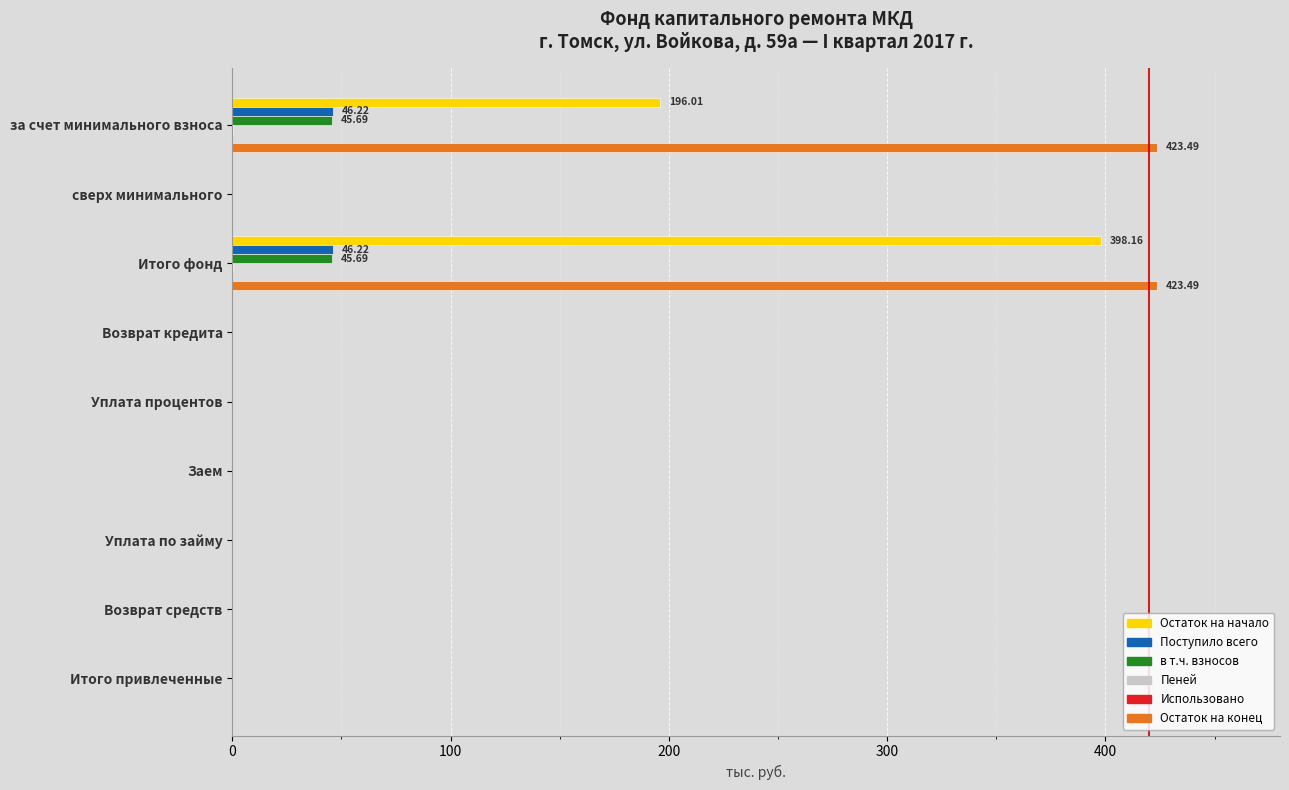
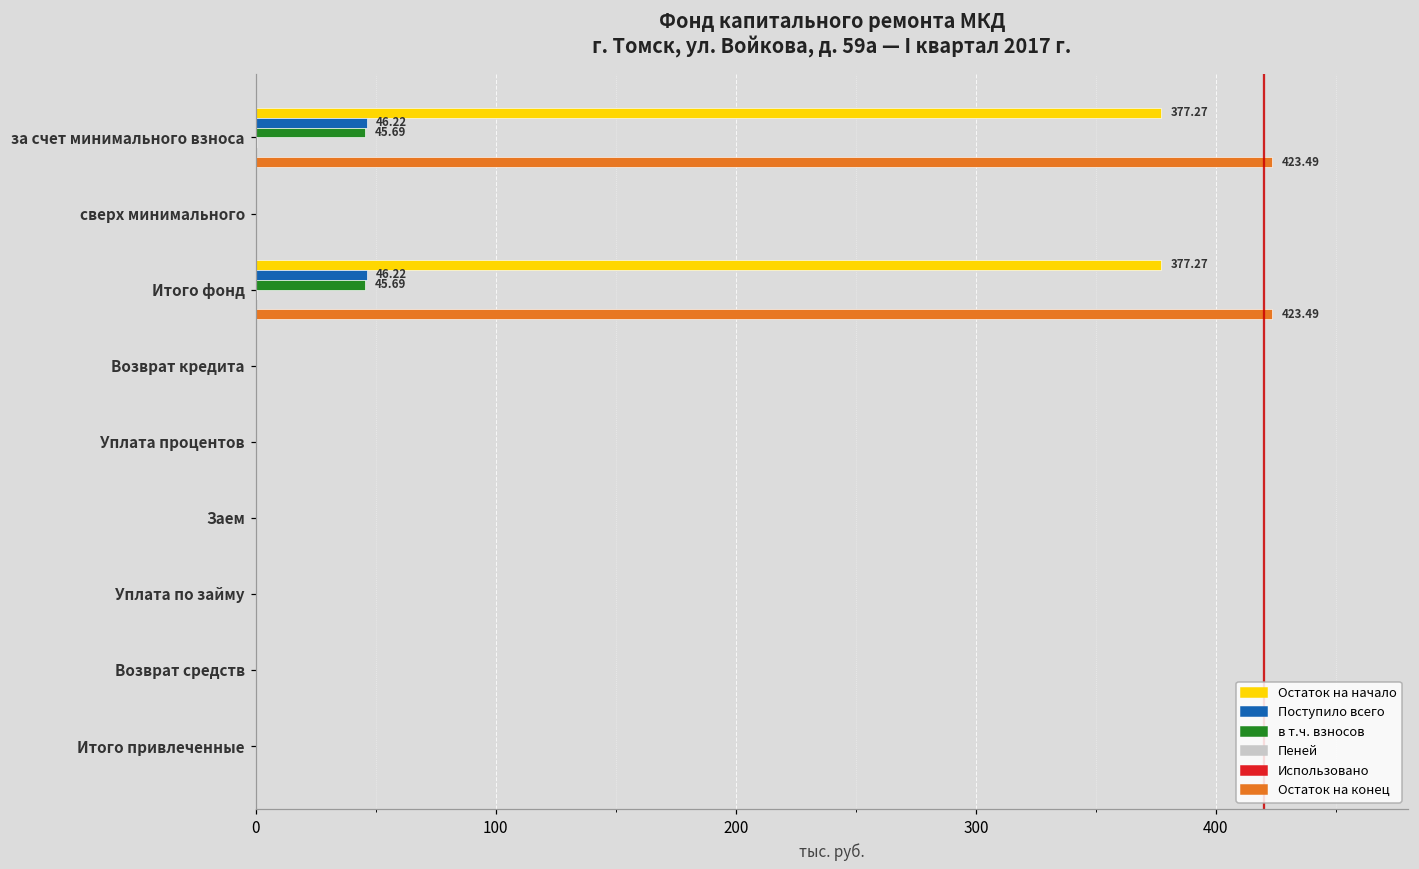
Остаток на начало, за счет минимального взноса: 196.01 -> 377.27
Остаток на начало, Итого фонд: 398.16 -> 377.27
